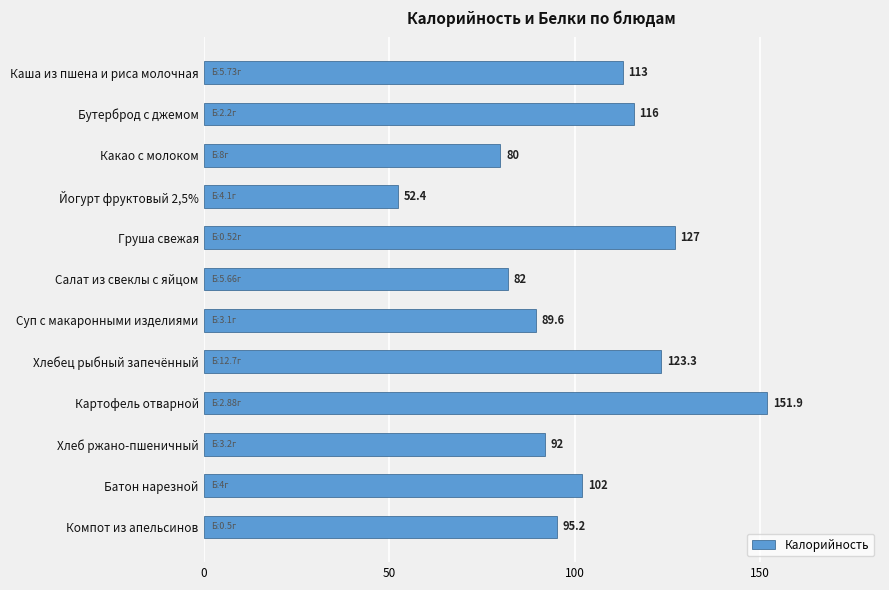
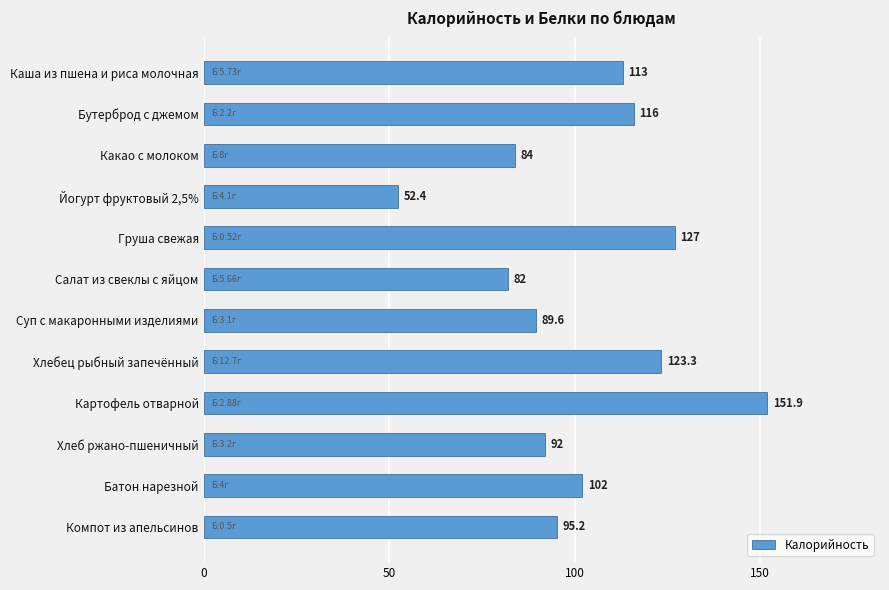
Какао с молоком: 80 -> 84
